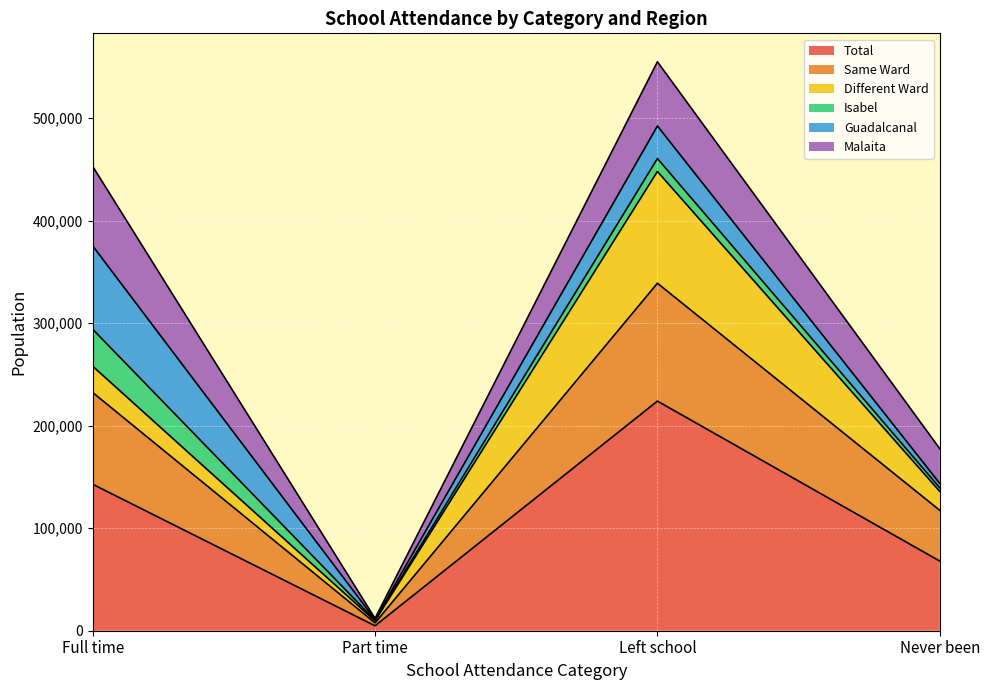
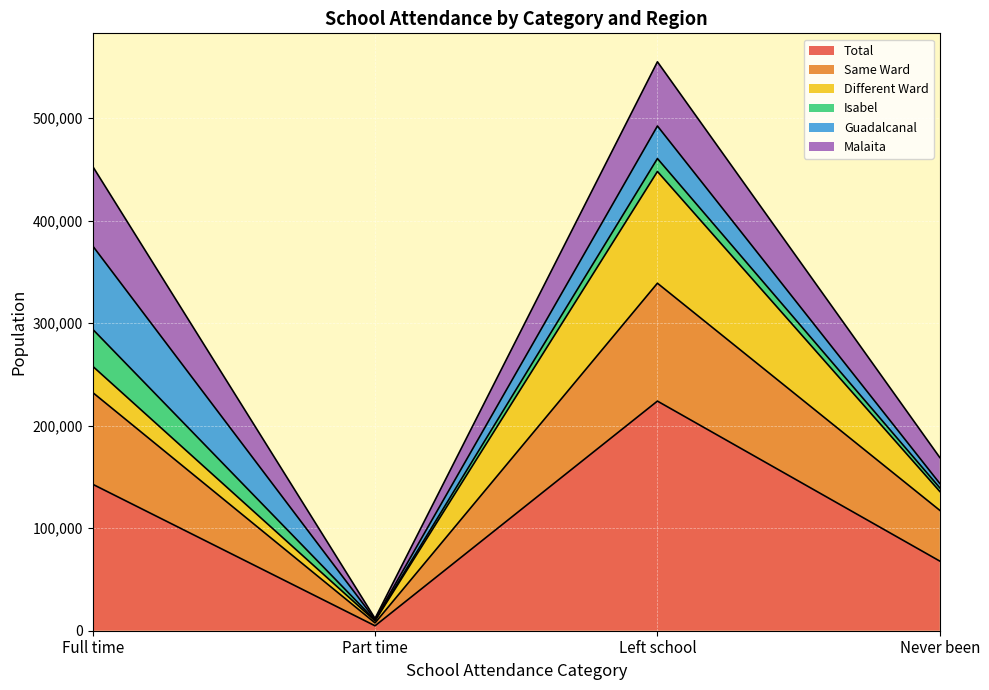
Malaita, Never been: 34,000 -> 25,000
